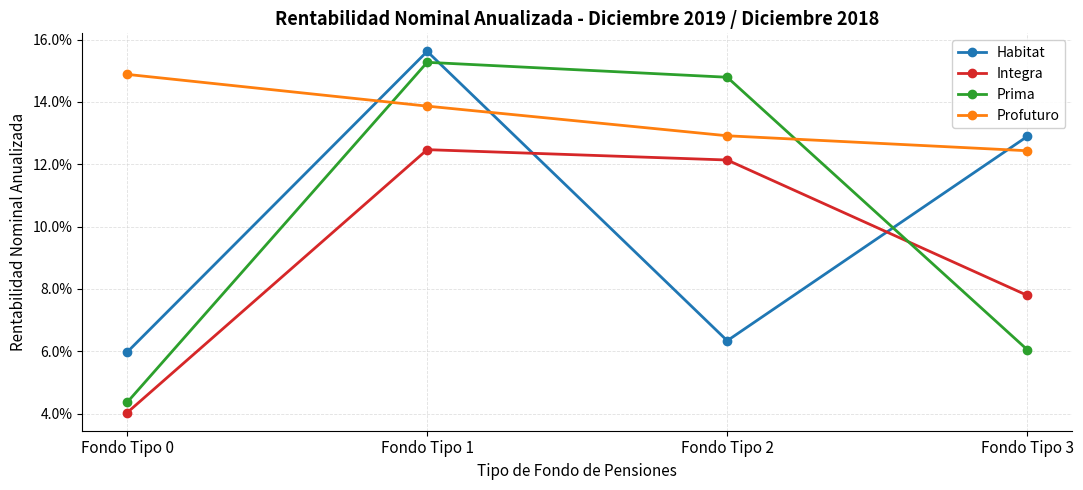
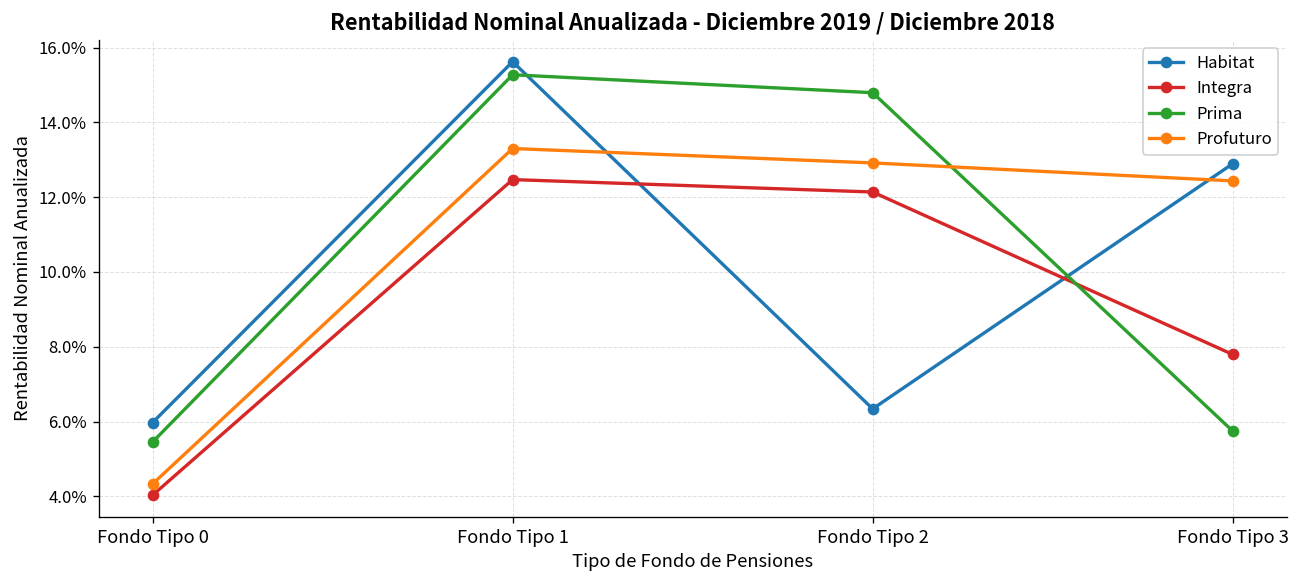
Prima, Fondo Tipo 0: 4.4% -> 5.5%
Profuturo, Fondo Tipo 0: 14.9% -> 4.3%
Profuturo, Fondo Tipo 1: 13.9% -> 13.3%
Prima, Fondo Tipo 3: 6.1% -> 5.7%
